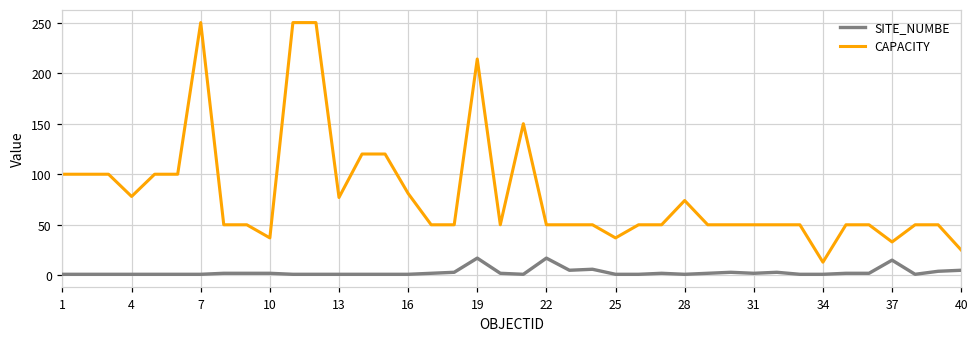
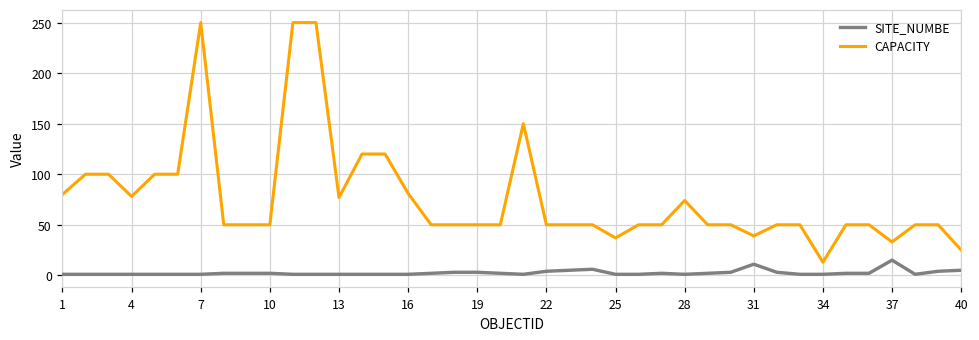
CAPACITY, 1: 100 -> 80
CAPACITY, 10: 40 -> 50
SITE_NUMBE, 19: 20 -> 0
CAPACITY, 19: 210 -> 50
SITE_NUMBE, 22: 20 -> 0
SITE_NUMBE, 31: 0 -> 10
CAPACITY, 31: 50 -> 40
